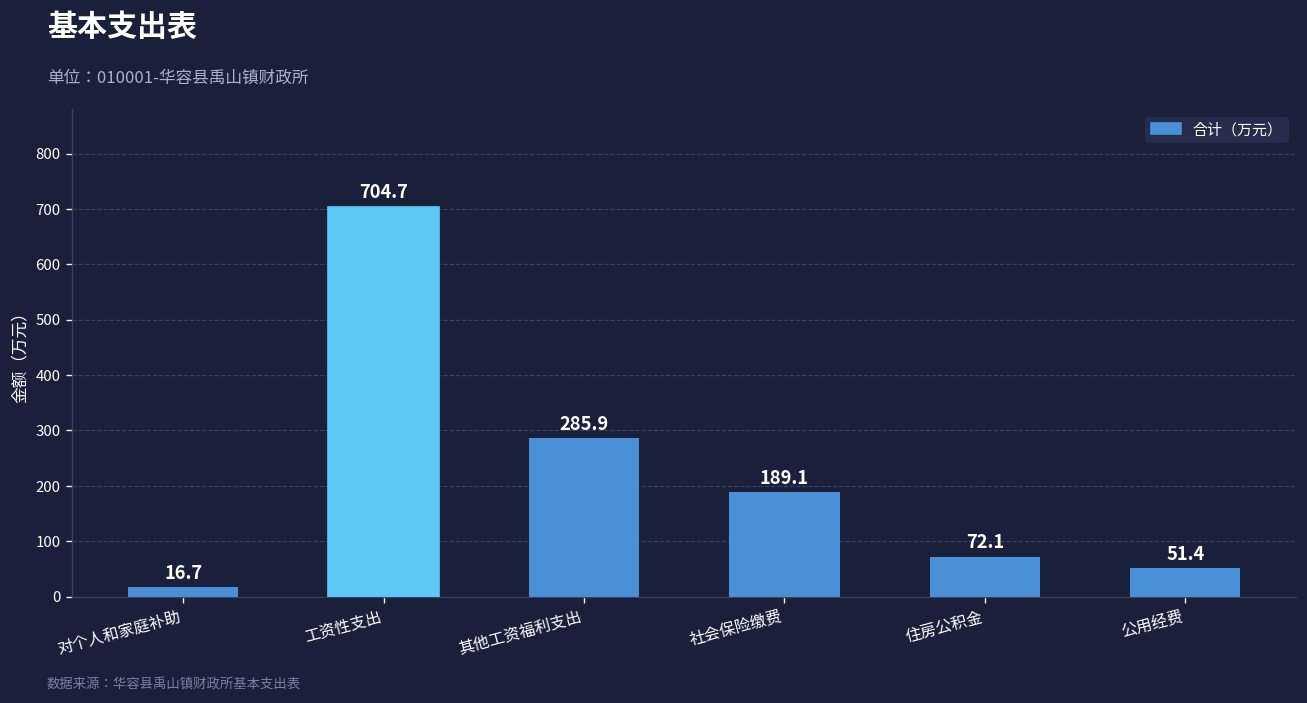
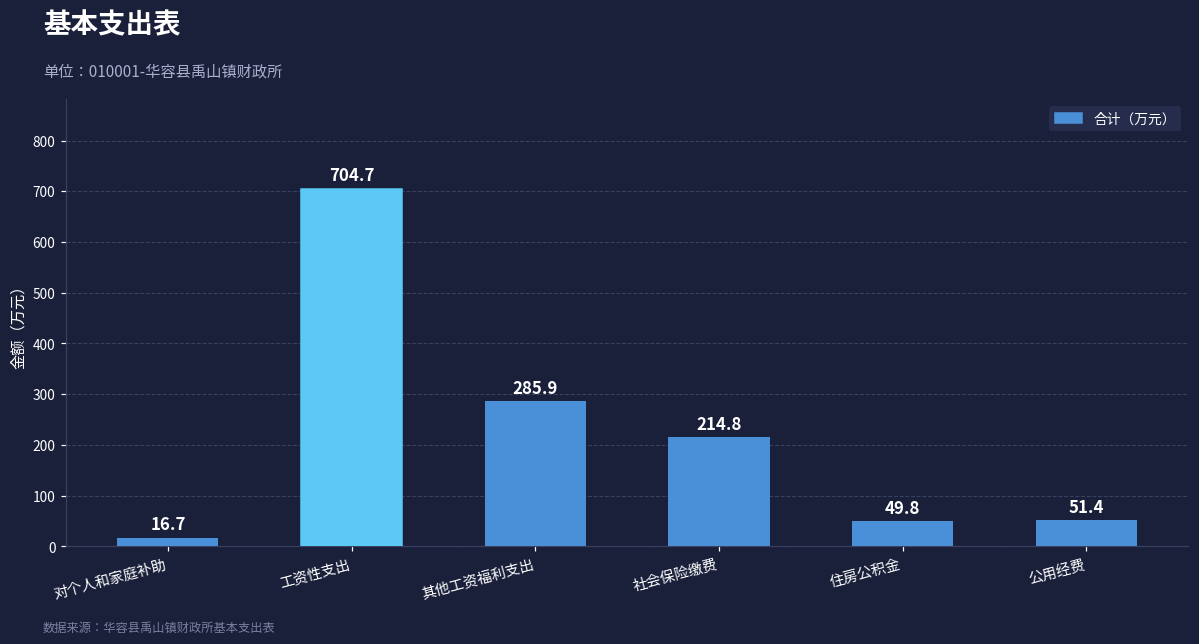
社会保险缴费: 189.1 -> 214.8
住房公积金: 72.1 -> 49.8
